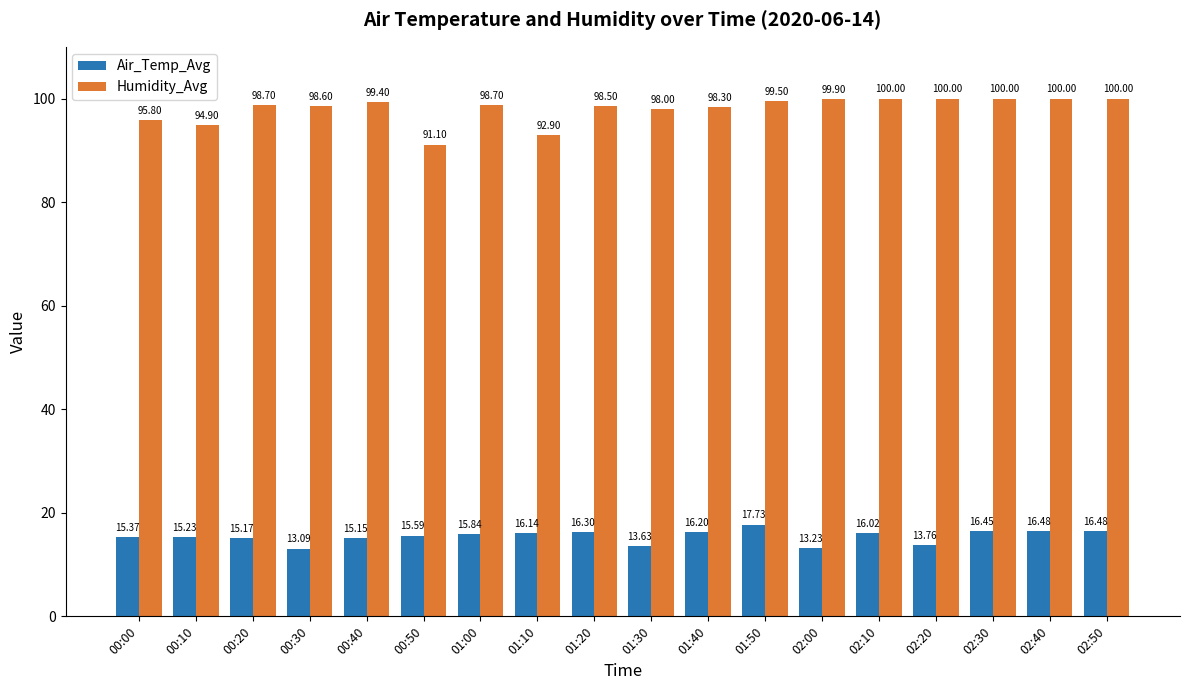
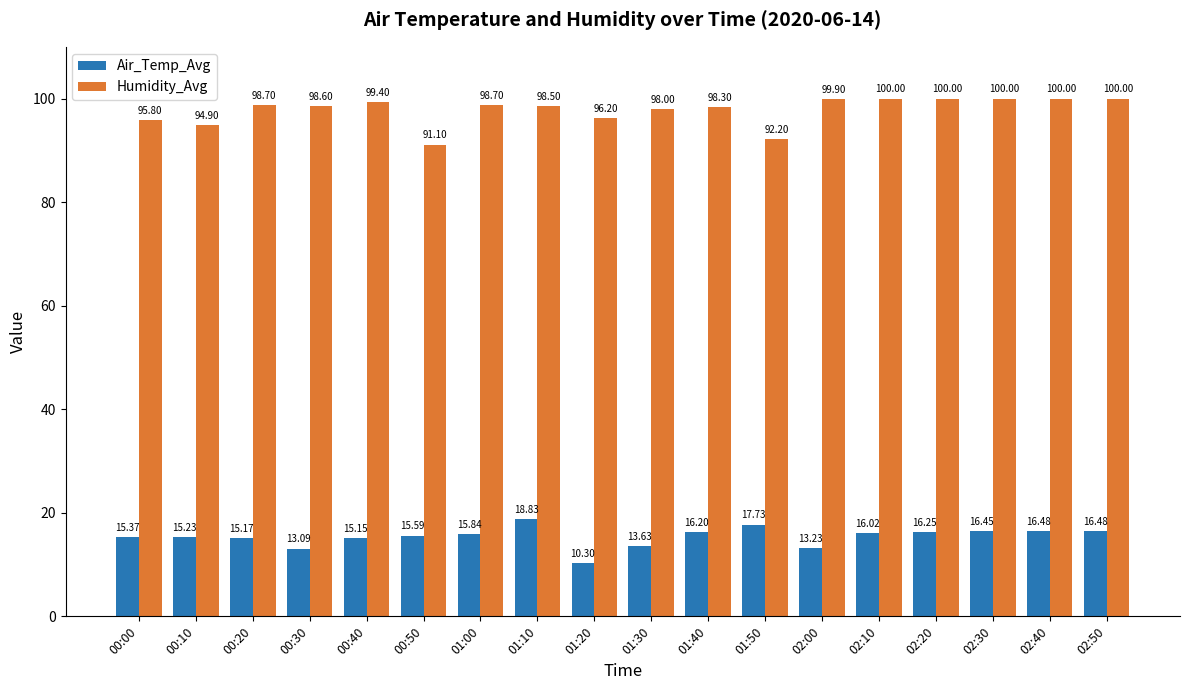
Air_Temp_Avg, 01:10: 16.14 -> 18.83
Humidity_Avg, 01:10: 92.90 -> 98.50
Air_Temp_Avg, 01:20: 16.30 -> 10.30
Humidity_Avg, 01:20: 98.50 -> 96.20
Humidity_Avg, 01:50: 99.50 -> 92.20
Air_Temp_Avg, 02:20: 13.76 -> 16.25
